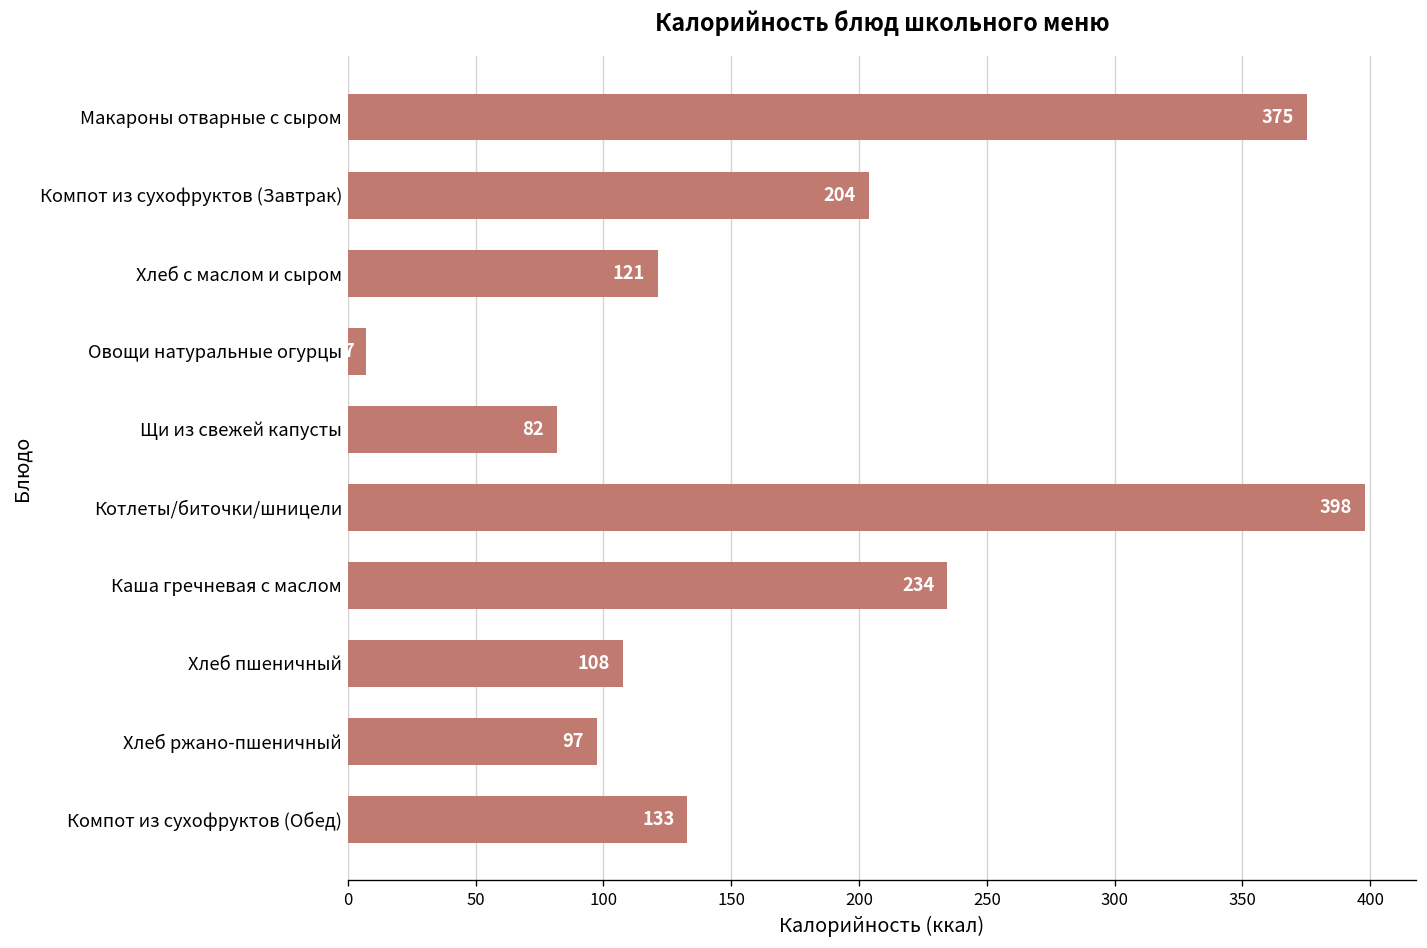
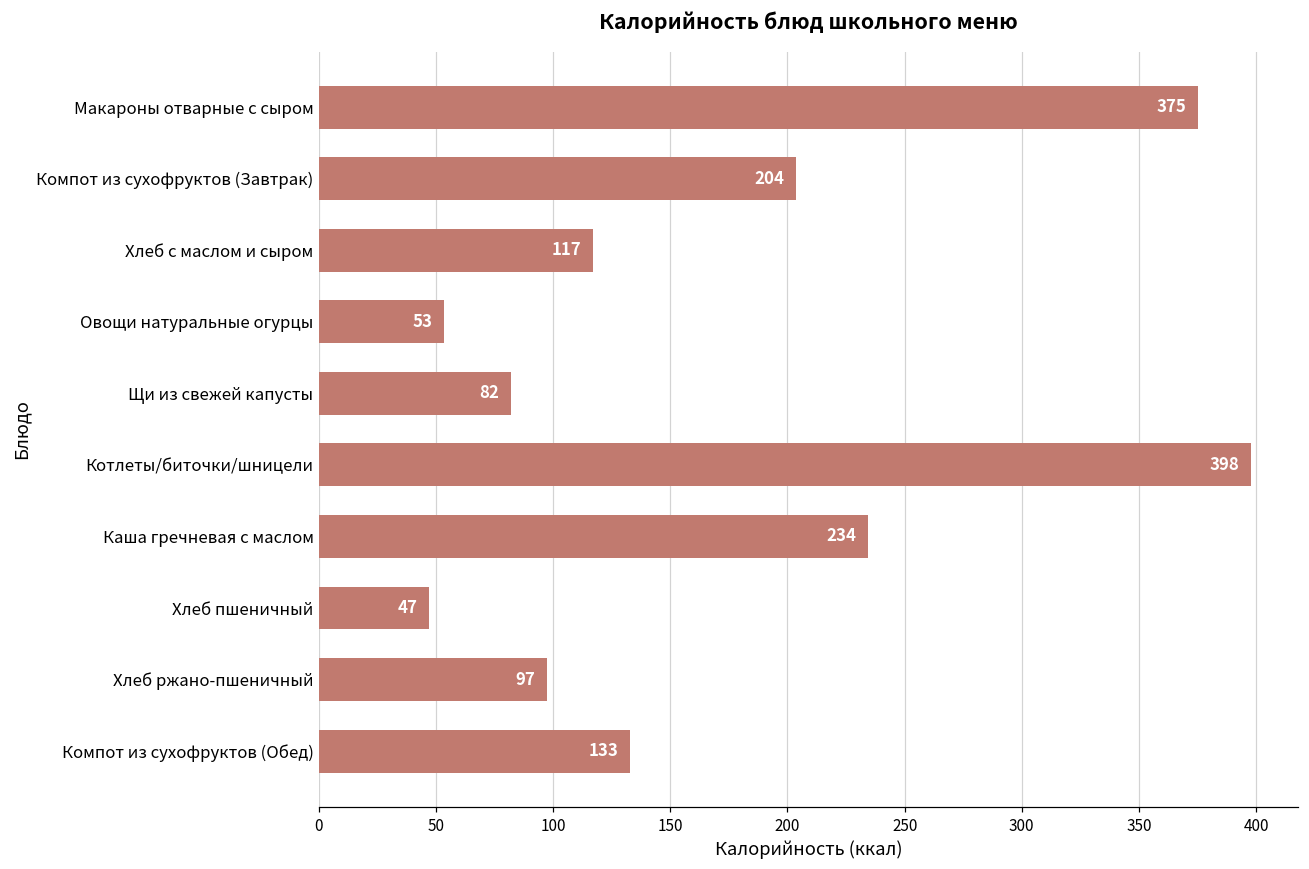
Хлеб с маслом и сыром: 121 -> 117
Овощи натуральные огурцы: 7 -> 53
Хлеб пшеничный: 108 -> 47
